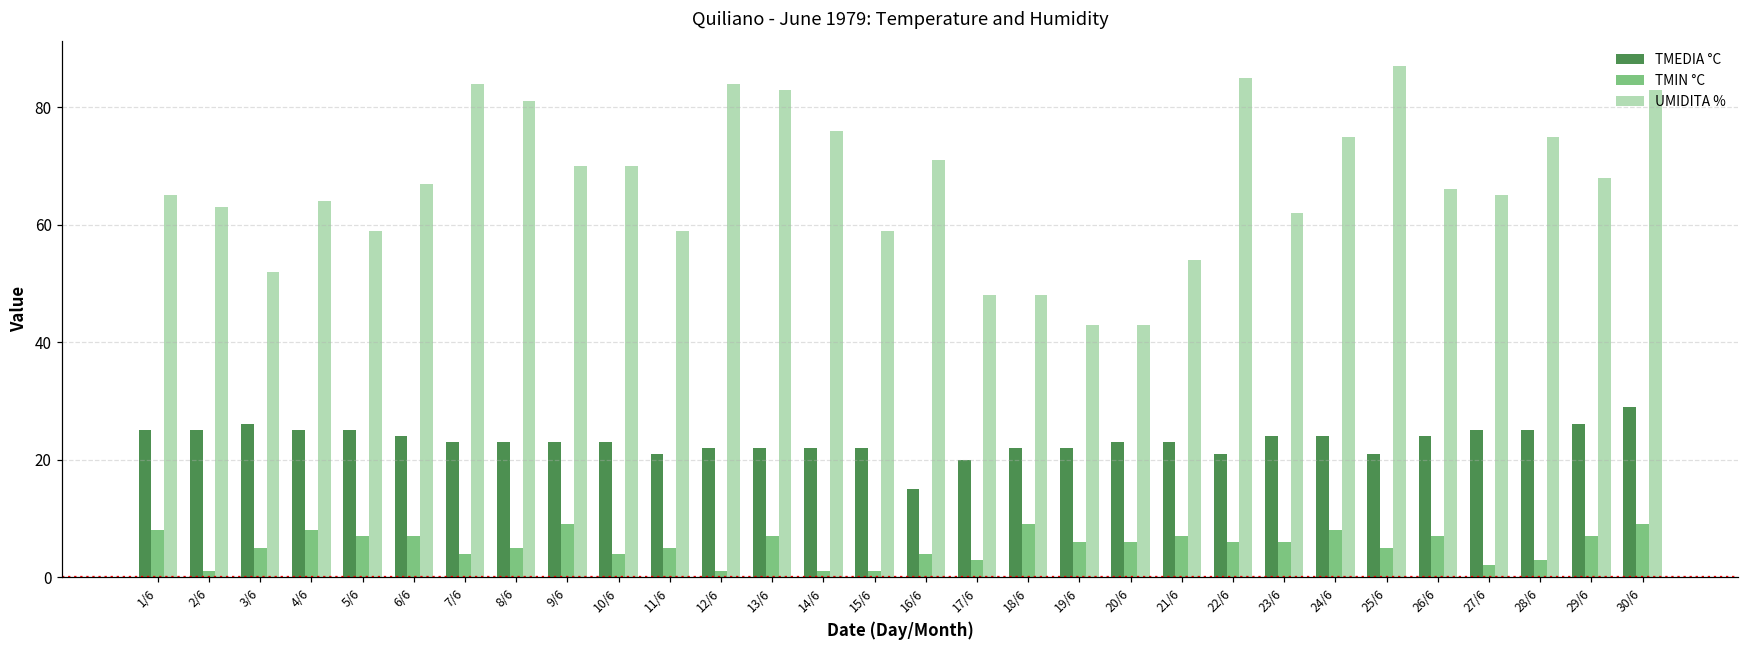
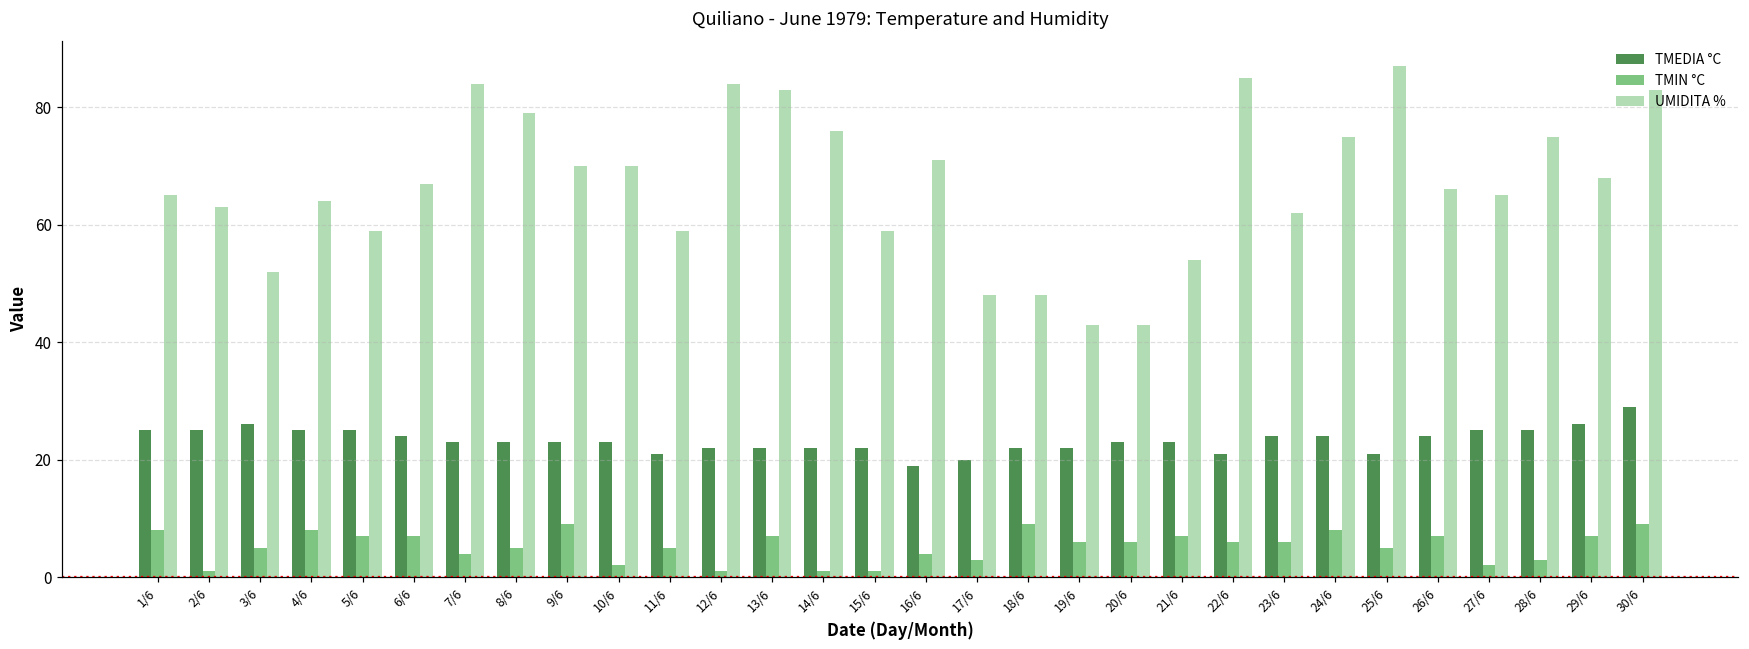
UMIDITA %, 8/6: 81 -> 79
TMIN °C, 10/6: 4 -> 2
TMEDIA °C, 16/6: 15 -> 19
